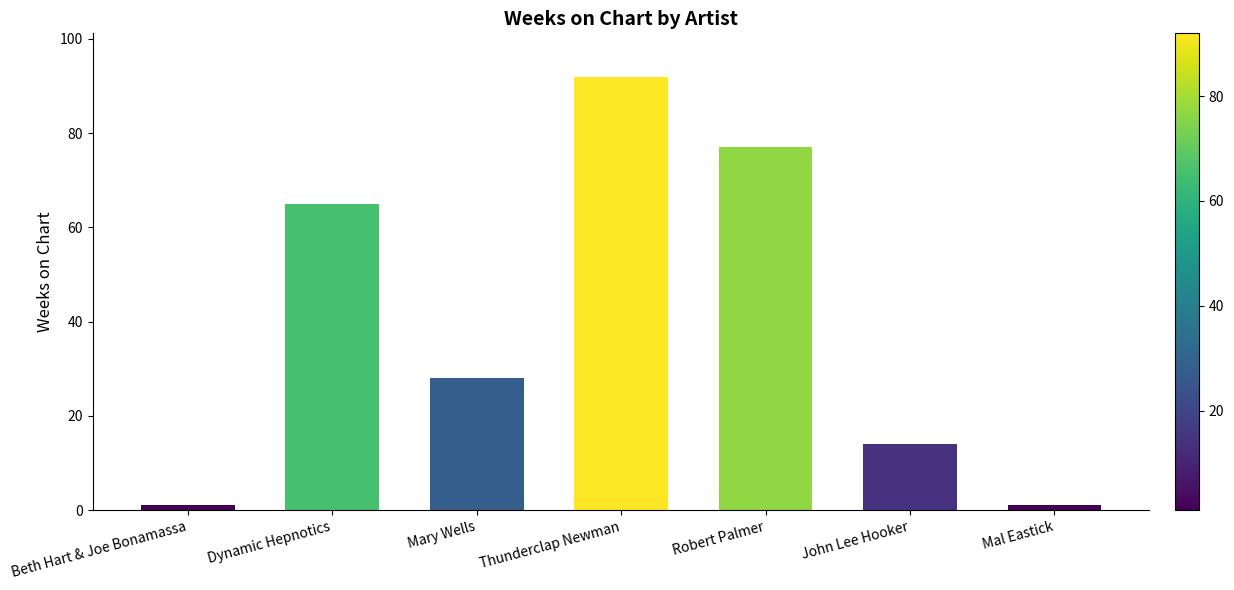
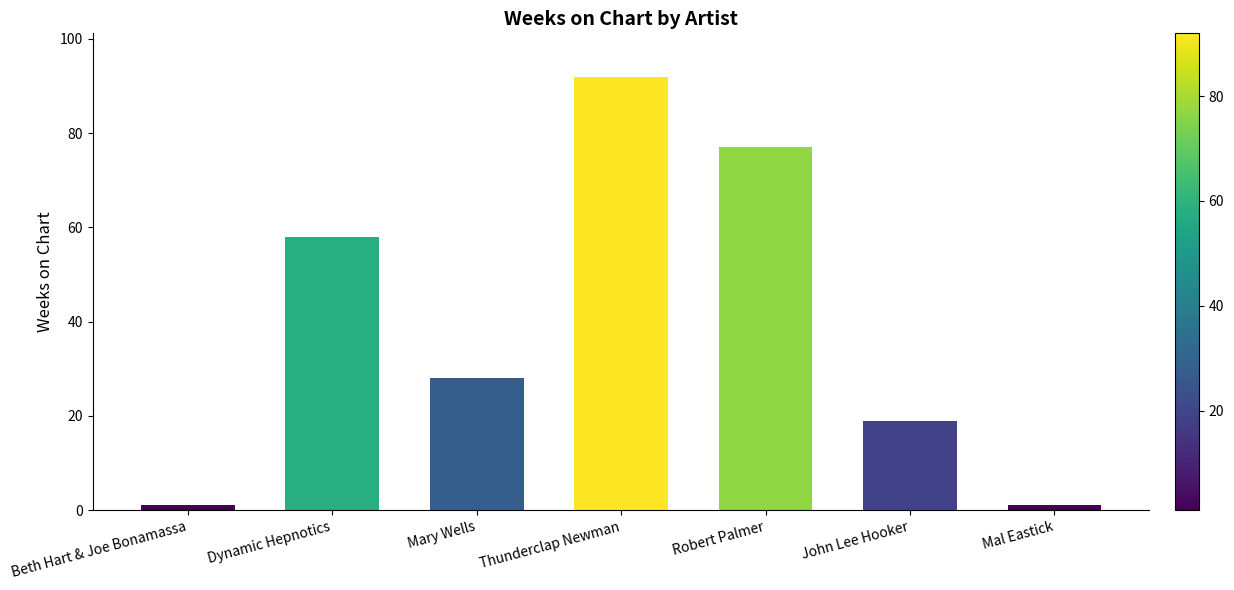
Dynamic Hepnotics: 65 -> 58
John Lee Hooker: 14 -> 19
